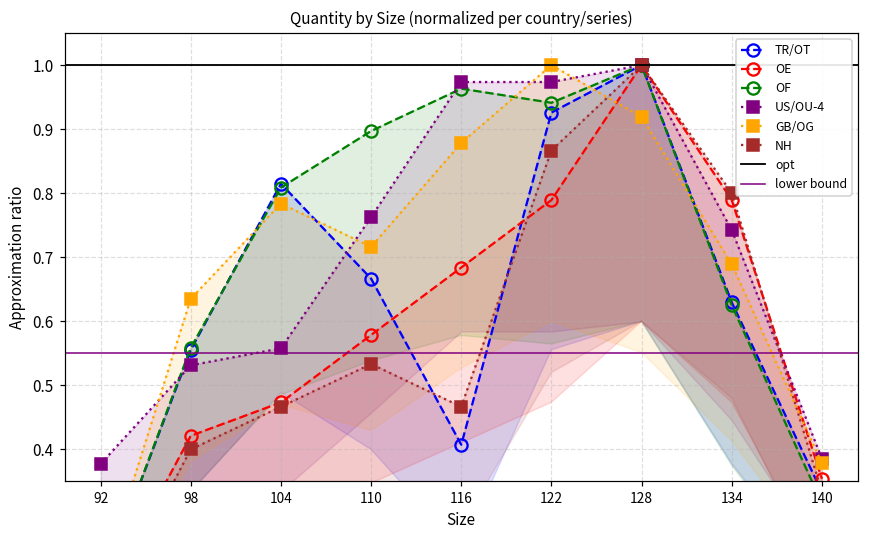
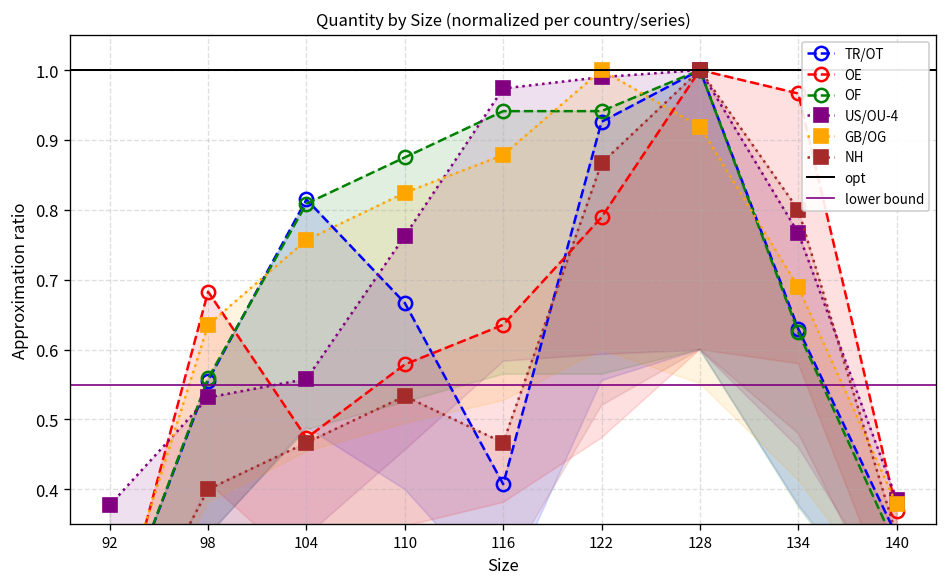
OE, 98: 0.42 -> 0.68
GB/OG, 104: 0.78 -> 0.76
OF, 110: 0.90 -> 0.88
GB/OG, 110: 0.72 -> 0.82
OE, 116: 0.68 -> 0.64
OF, 116: 0.96 -> 0.94
US/OU-4, 122: 0.97 -> 0.99
OE, 134: 0.79 -> 0.97
US/OU-4, 134: 0.74 -> 0.77
OE, 140: 0.35 -> 0.37
